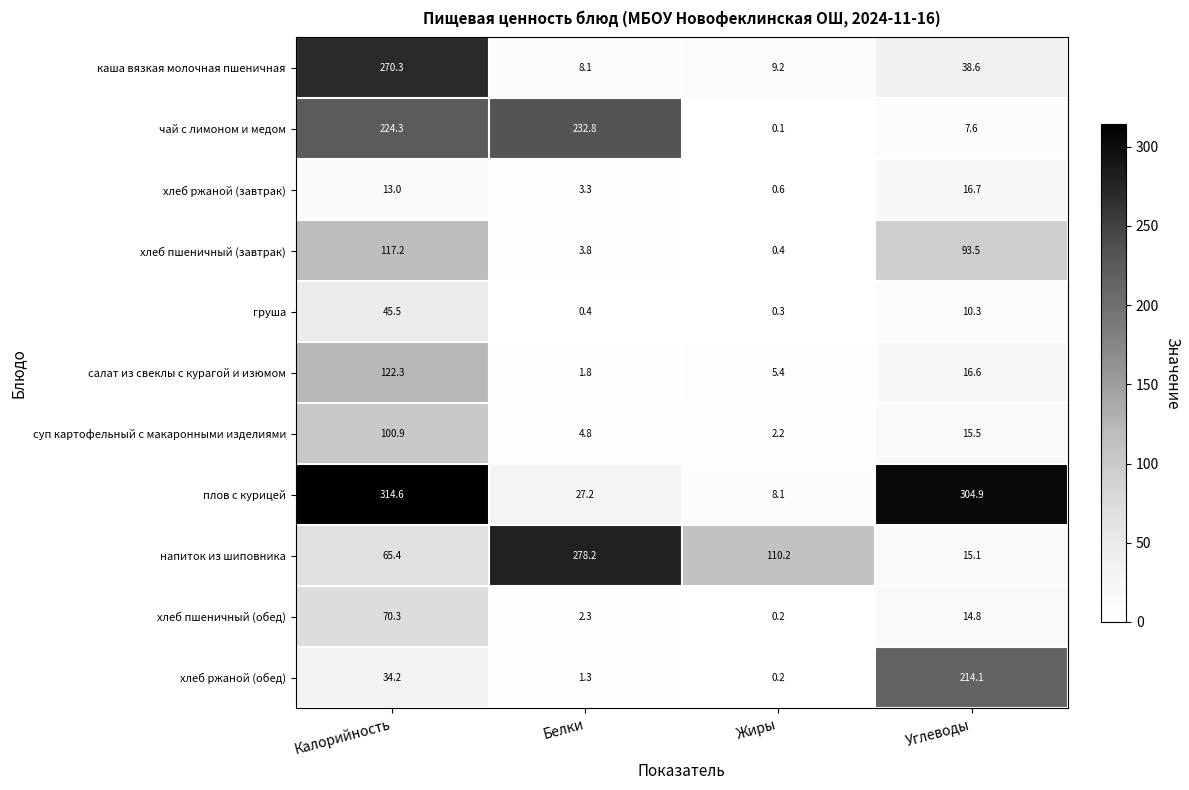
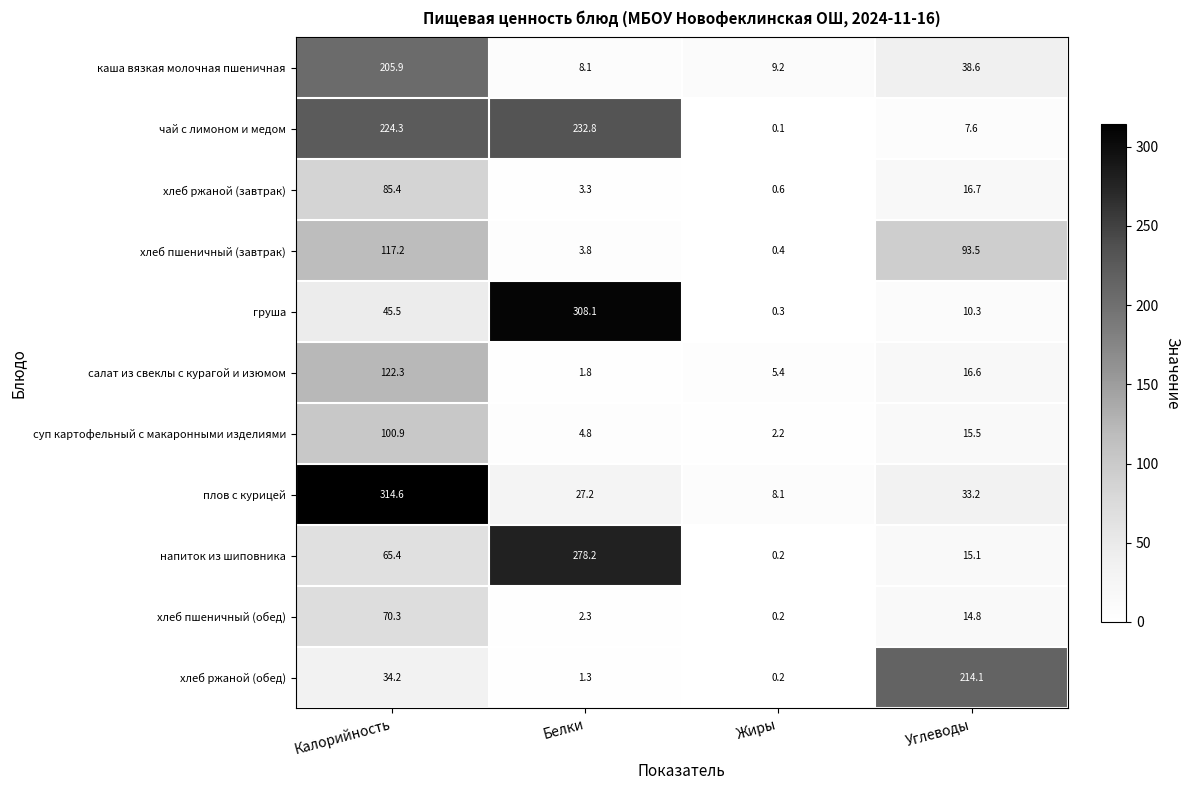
каша вязкая молочная пшеничная, Калорийность: 270.3 -> 205.9
хлеб ржаной (завтрак), Калорийность: 13.0 -> 85.4
груша, Белки: 0.4 -> 308.1
плов с курицей, Углеводы: 304.9 -> 33.2
напиток из шиповника, Жиры: 110.2 -> 0.2
